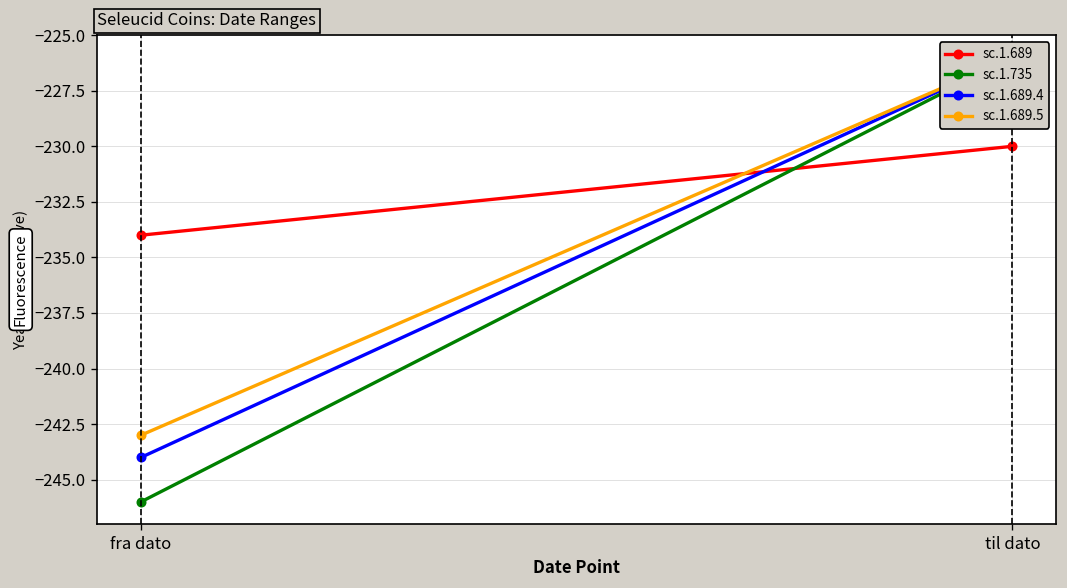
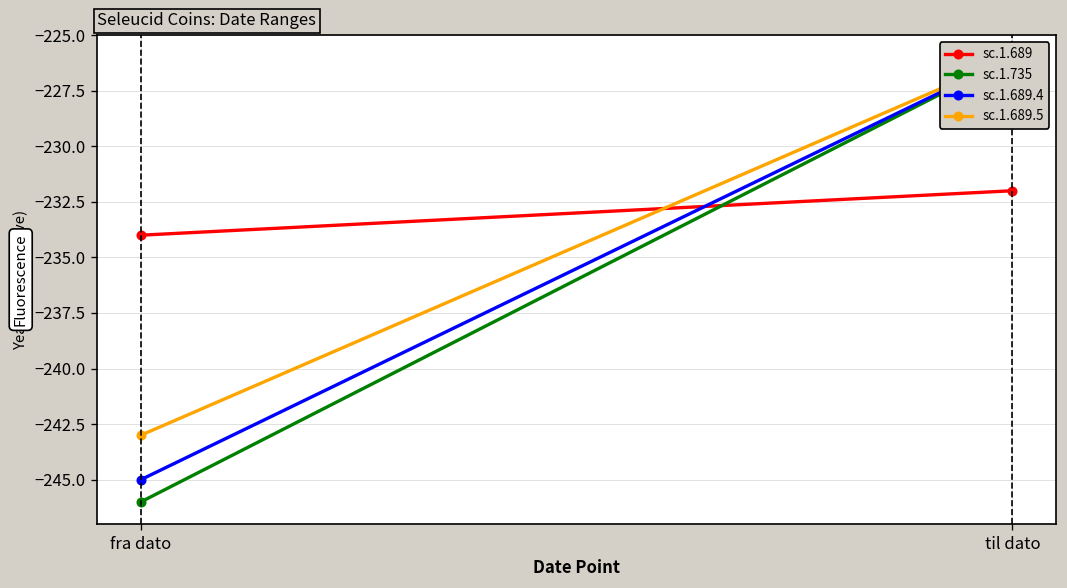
sc.1.689.4, fra dato: -244 -> -245
sc.1.689, til dato: -230 -> -232
